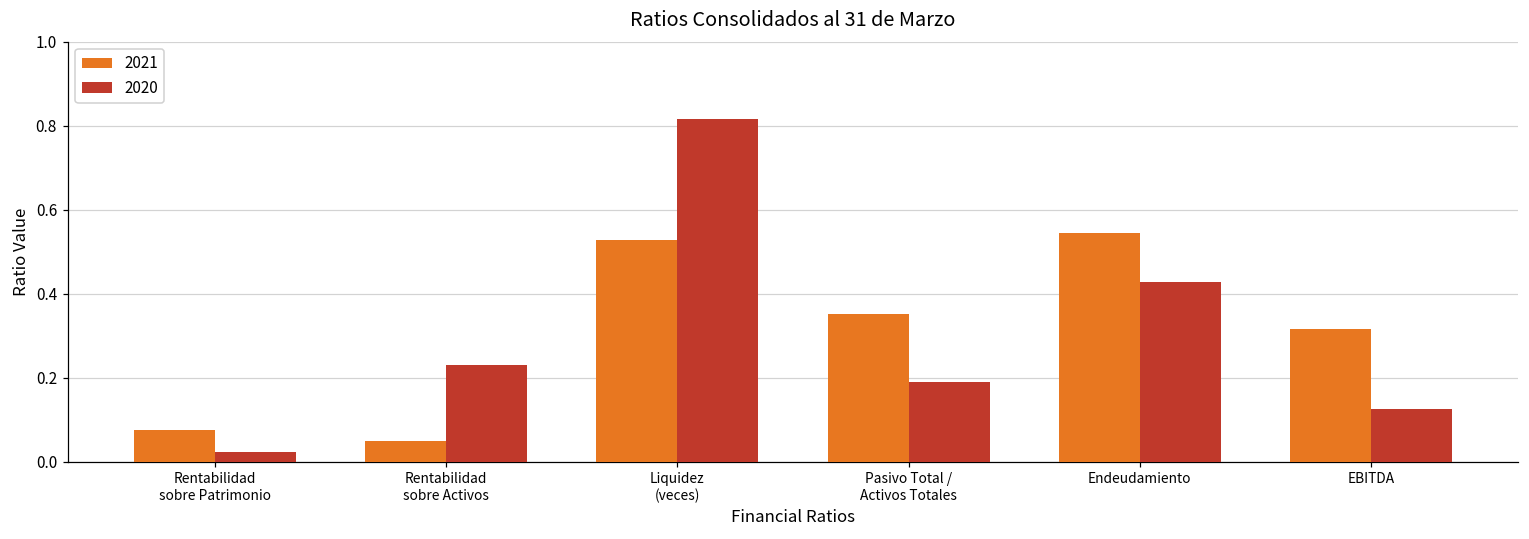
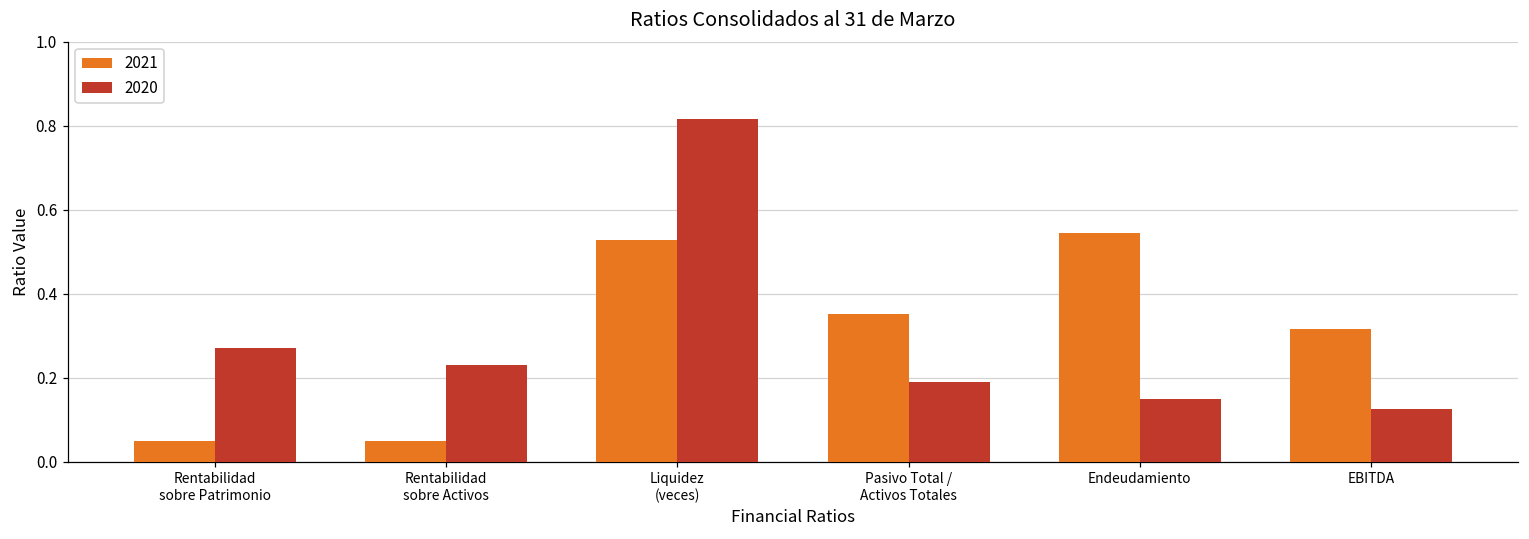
2021, Rentabilidad sobre Patrimonio: 0.08 -> 0.05
2020, Rentabilidad sobre Patrimonio: 0.02 -> 0.27
2020, Endeudamiento: 0.43 -> 0.15
